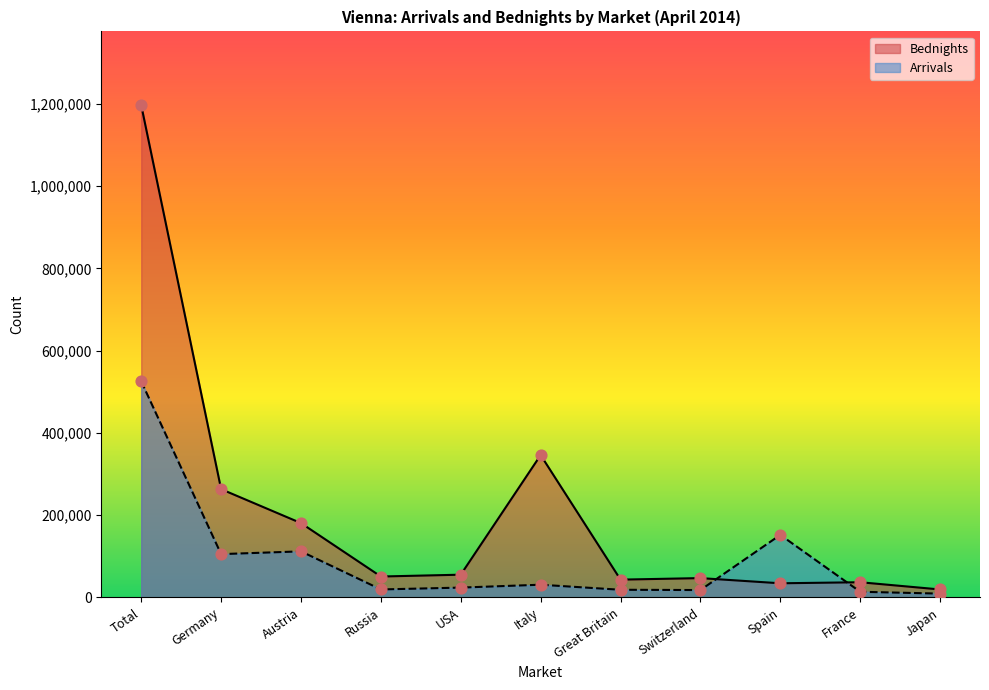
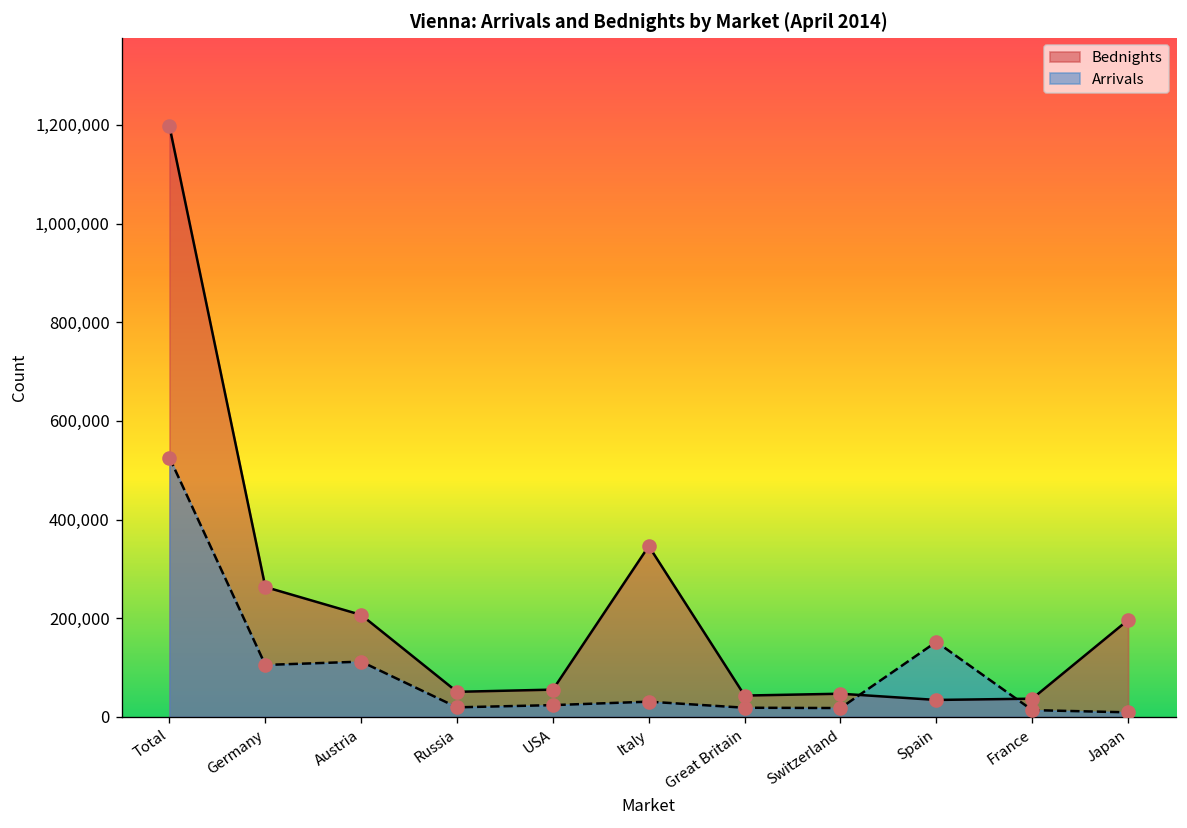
Bednights, Austria: 180,000 -> 210,000
Bednights, Japan: 20,000 -> 200,000
